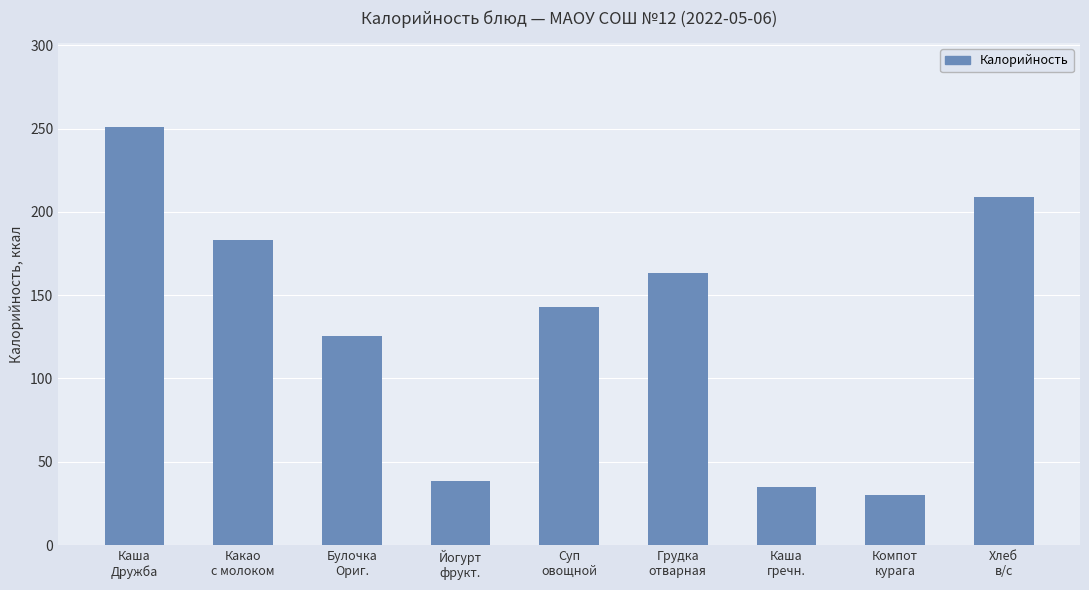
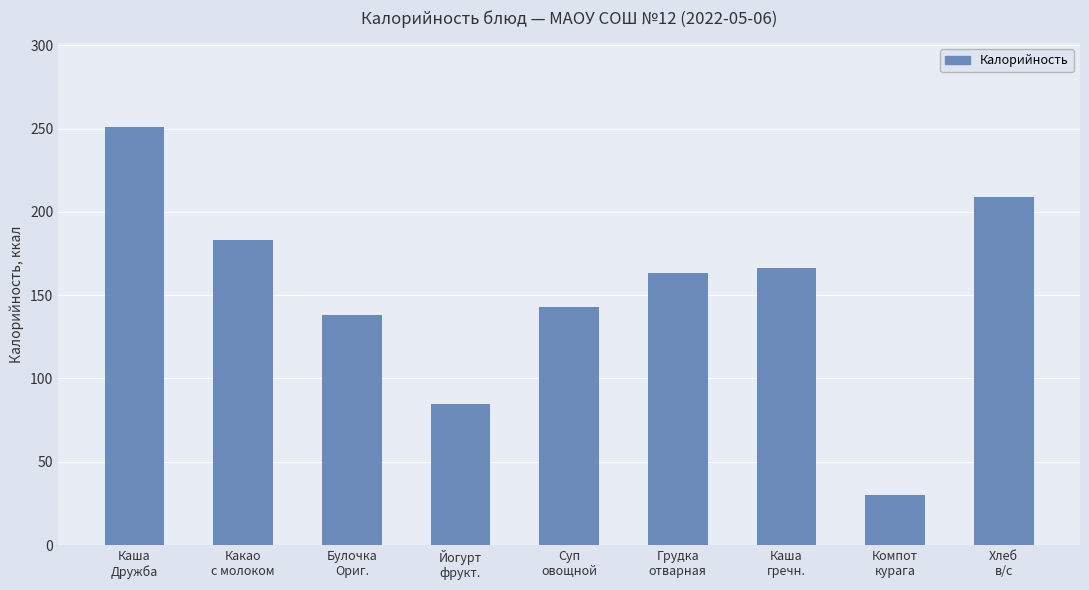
Булочка Ориг.: 125 -> 138
Йогурт фрукт.: 39 -> 85
Каша гречн.: 35 -> 166
